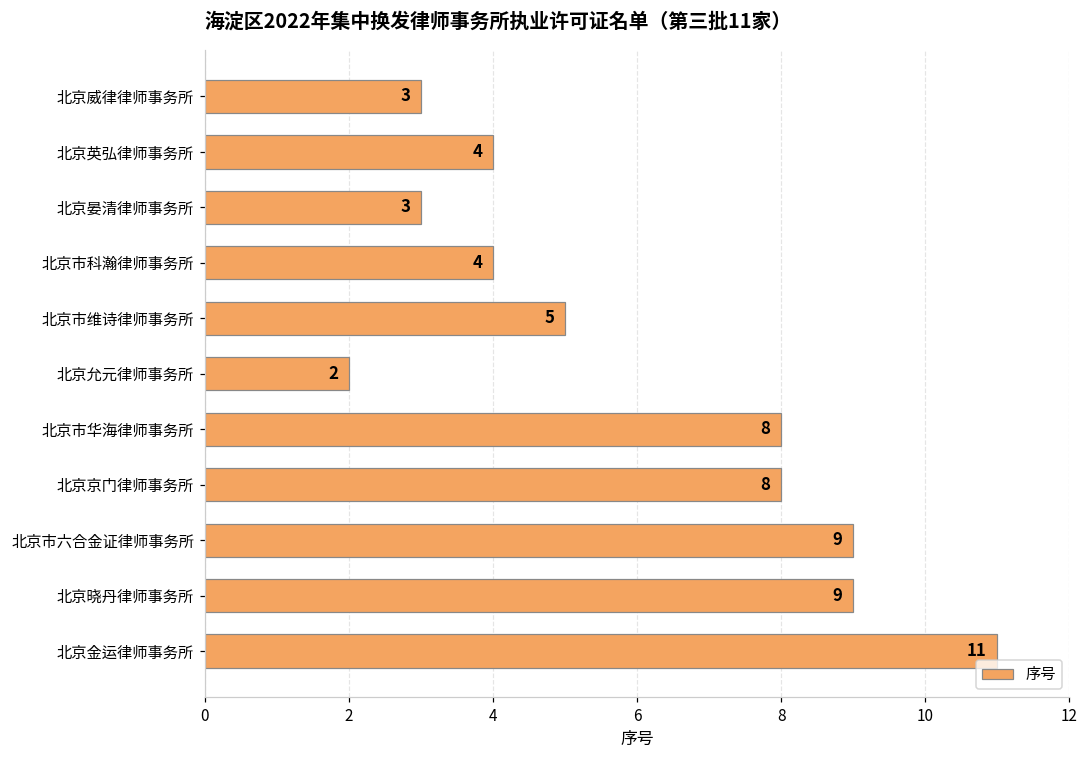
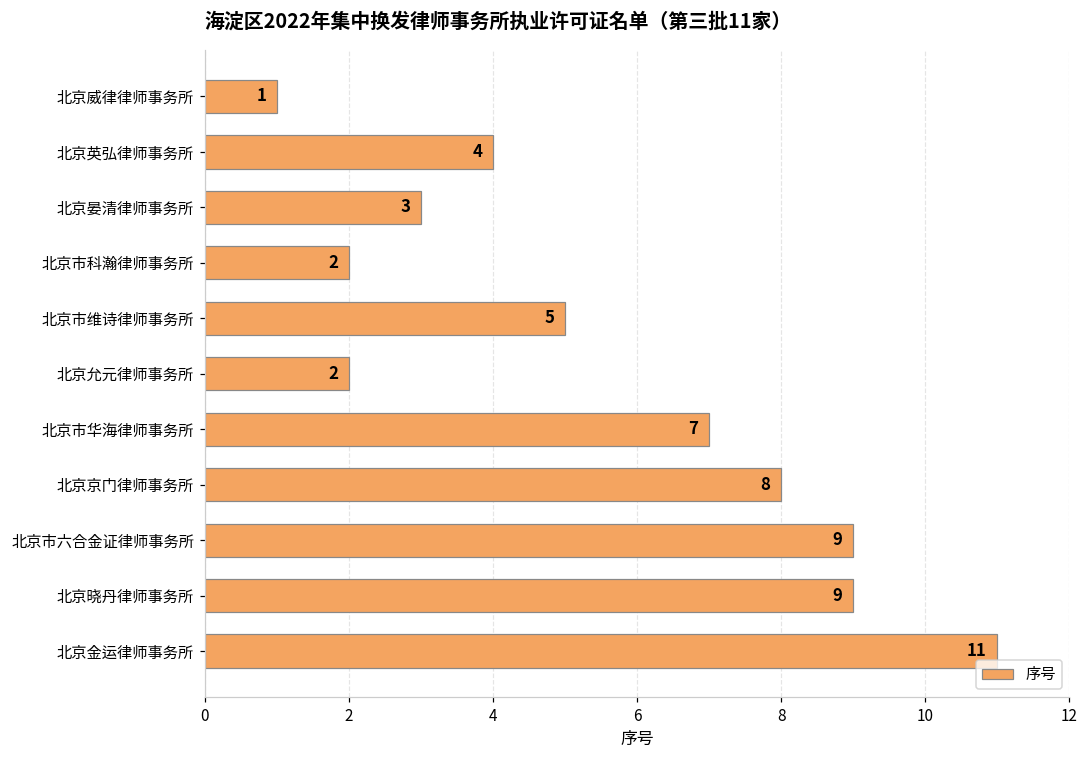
北京威律律师事务所: 3 -> 1
北京市科瀚律师事务所: 4 -> 2
北京市华海律师事务所: 8 -> 7
